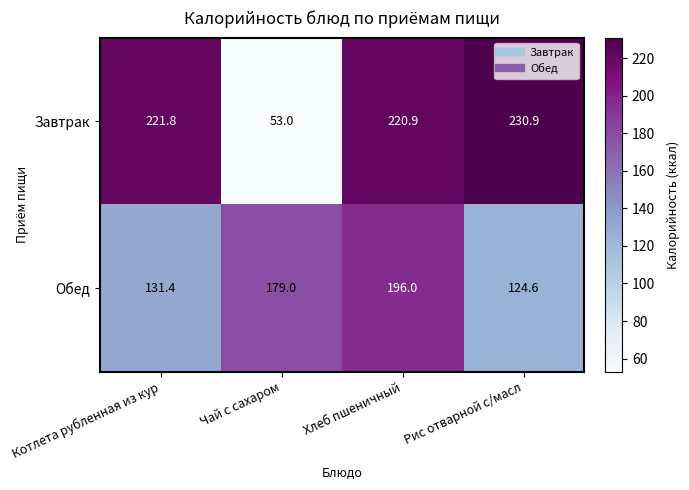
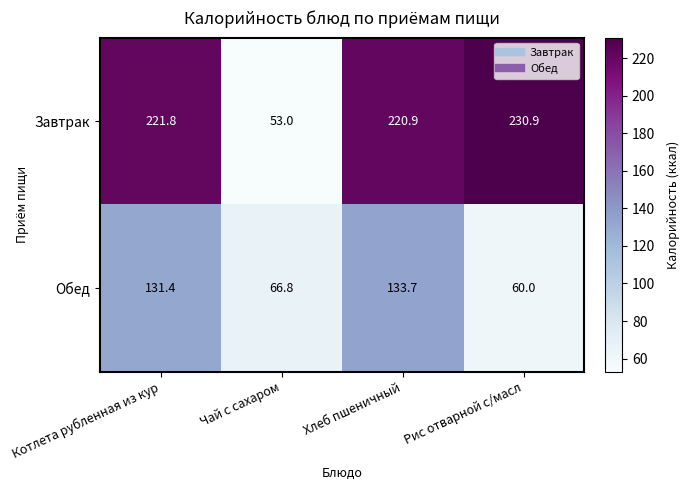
Обед, Чай с сахаром: 179.0 -> 66.8
Обед, Хлеб пшеничный: 196.0 -> 133.7
Обед, Рис отварной с/масл: 124.6 -> 60.0
